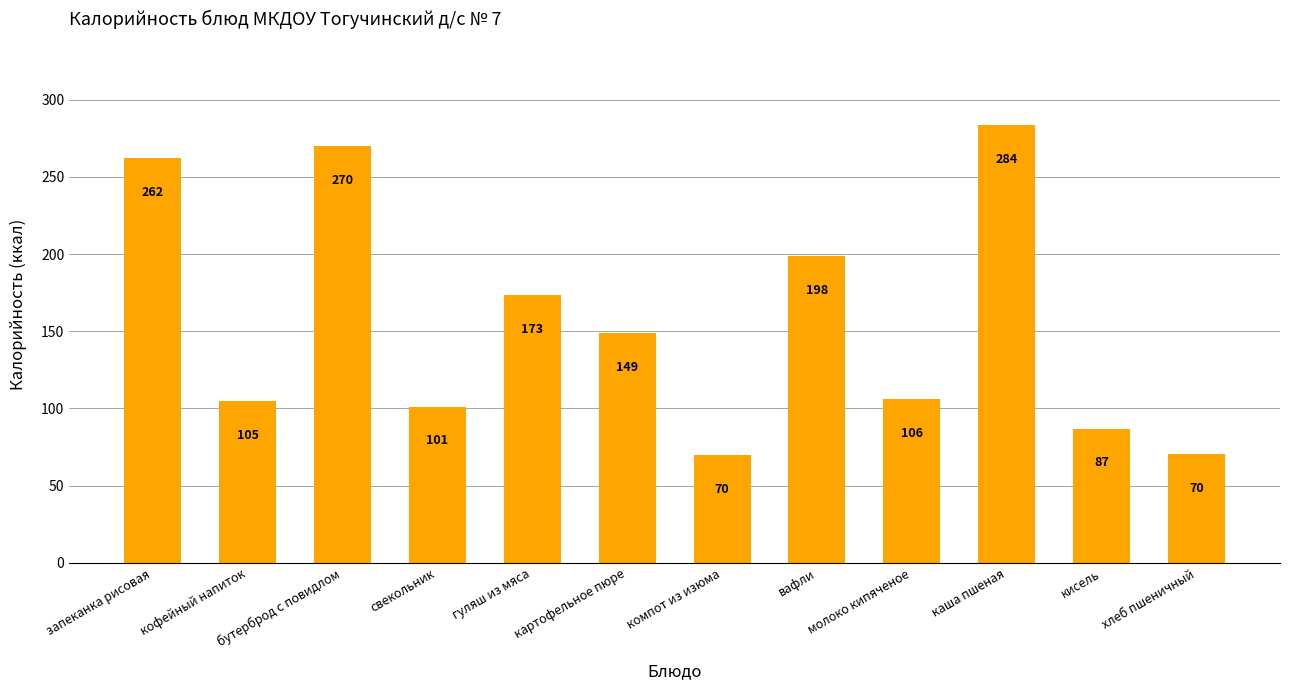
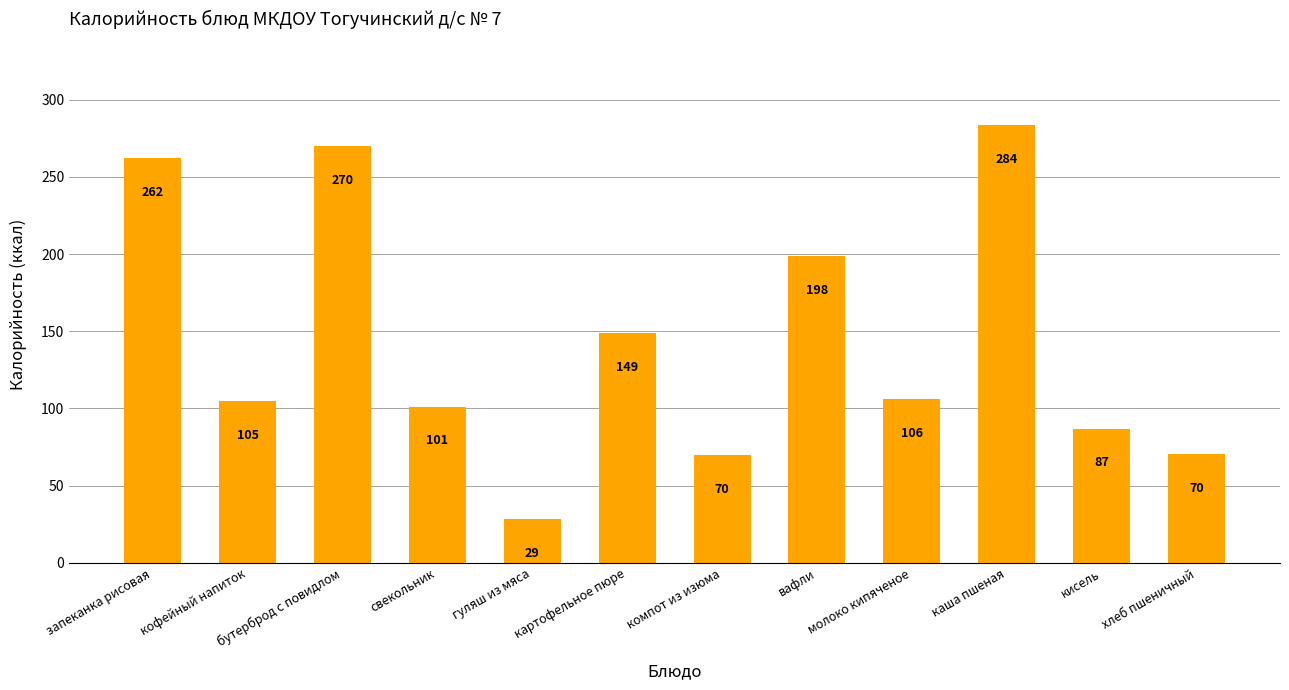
гуляш из мяса: 173 -> 29
